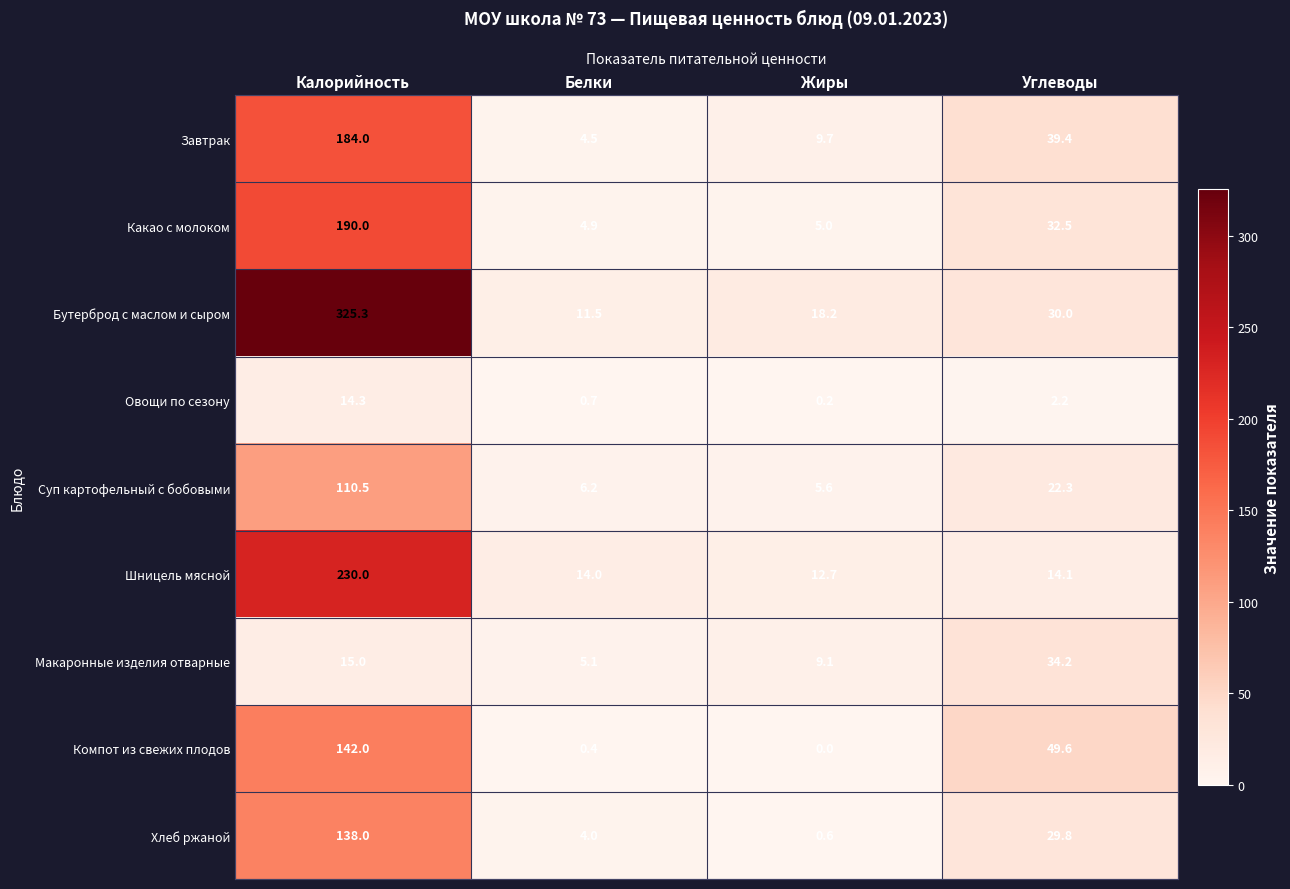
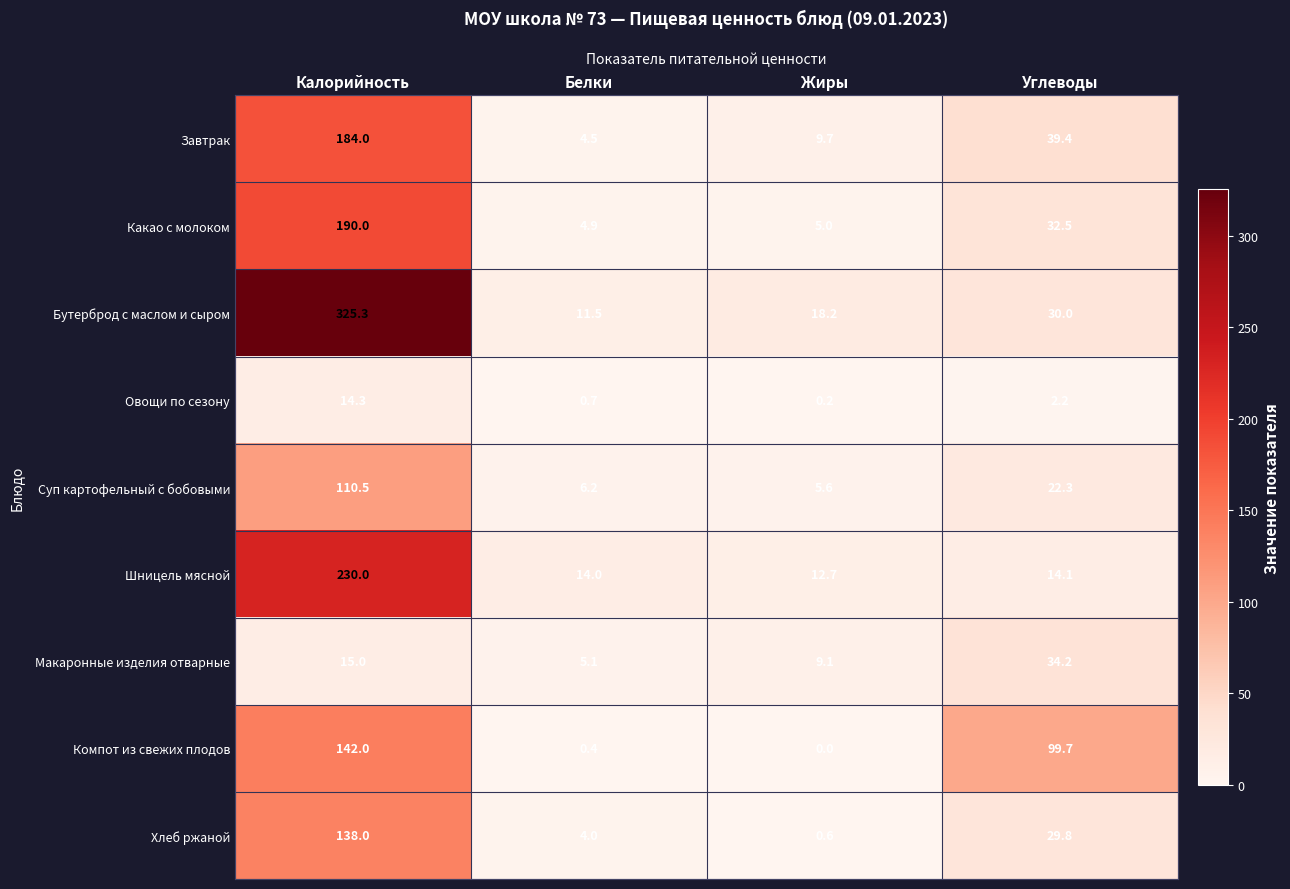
Компот из свежих плодов, Углеводы: 49.6 -> 99.7
